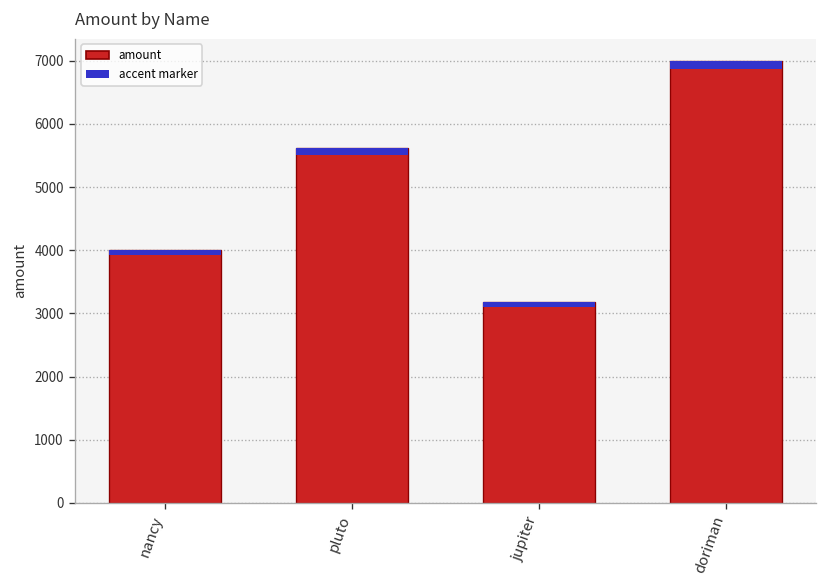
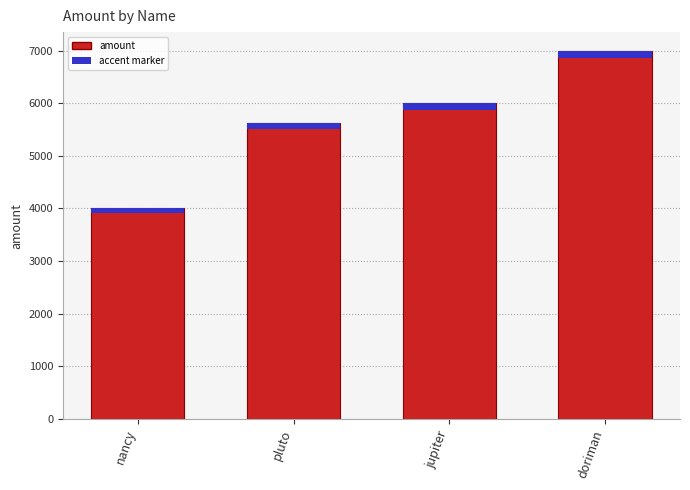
amount, jupiter: 3200 -> 6000
